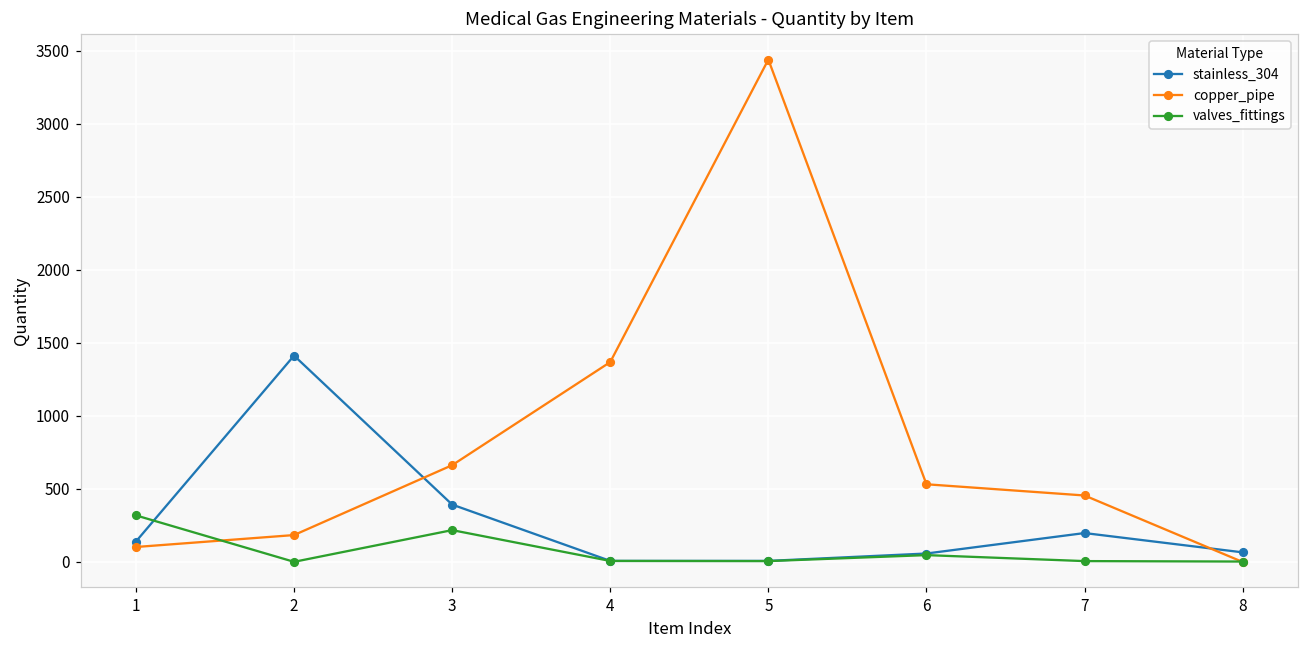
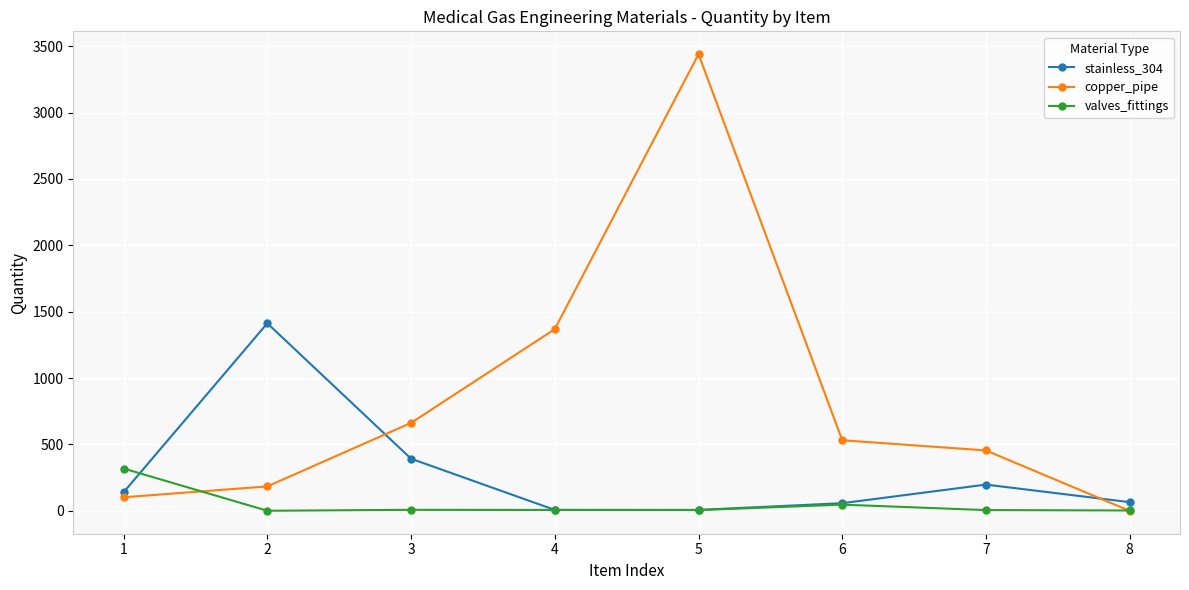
valves_fittings, 3: 220 -> 10
